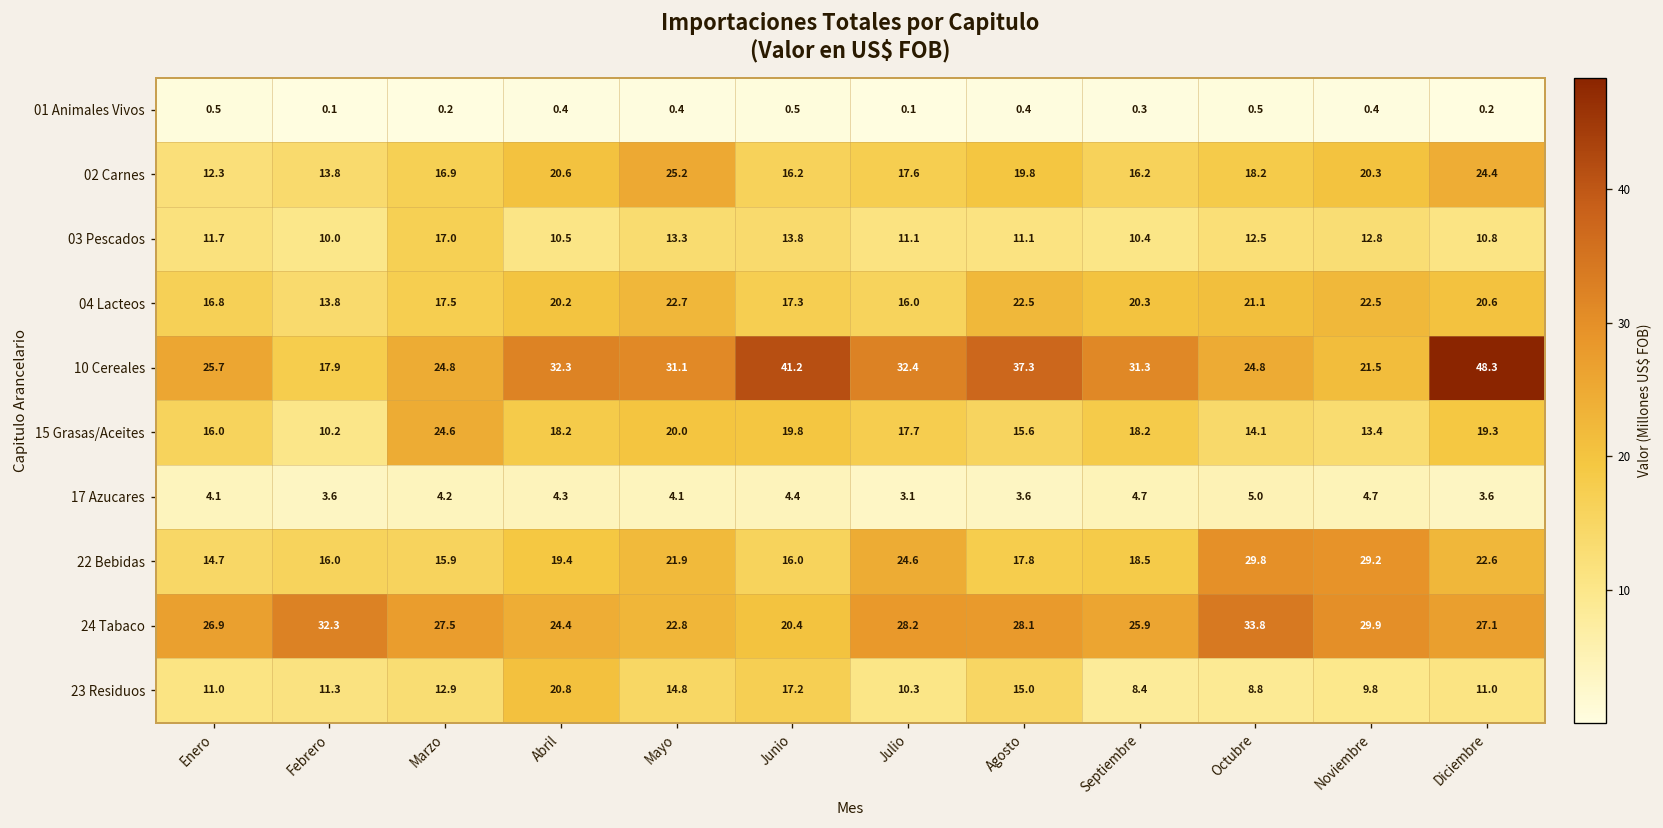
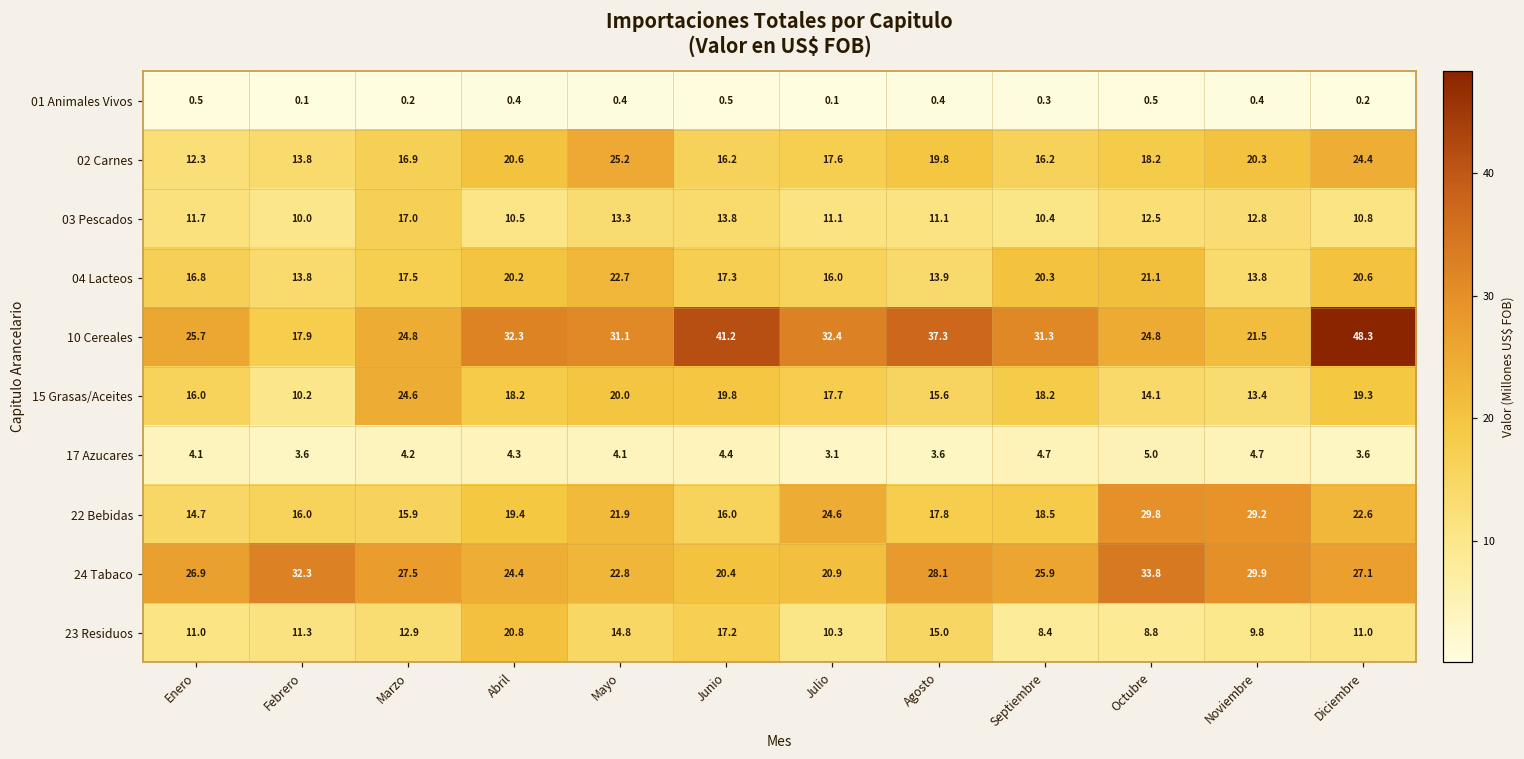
04 Lacteos, Agosto: 22.5 -> 13.9
04 Lacteos, Noviembre: 22.5 -> 13.8
24 Tabaco, Julio: 28.2 -> 20.9
